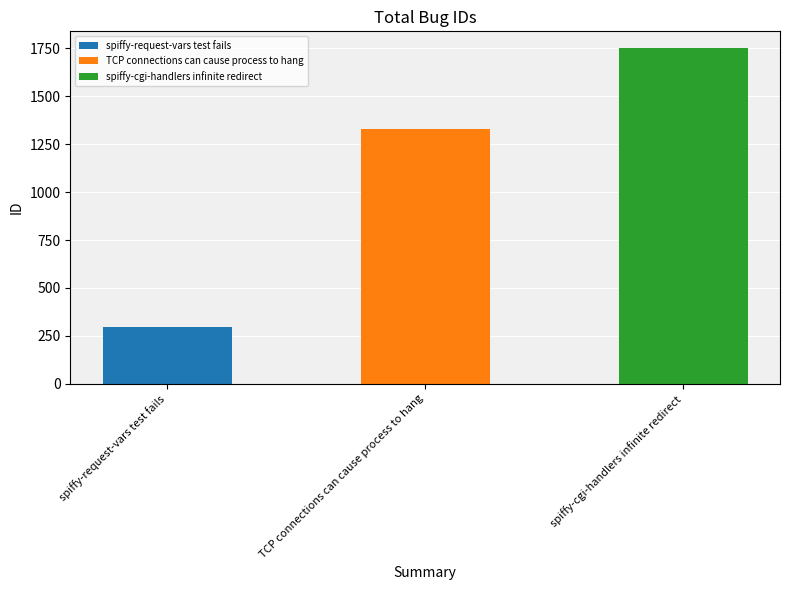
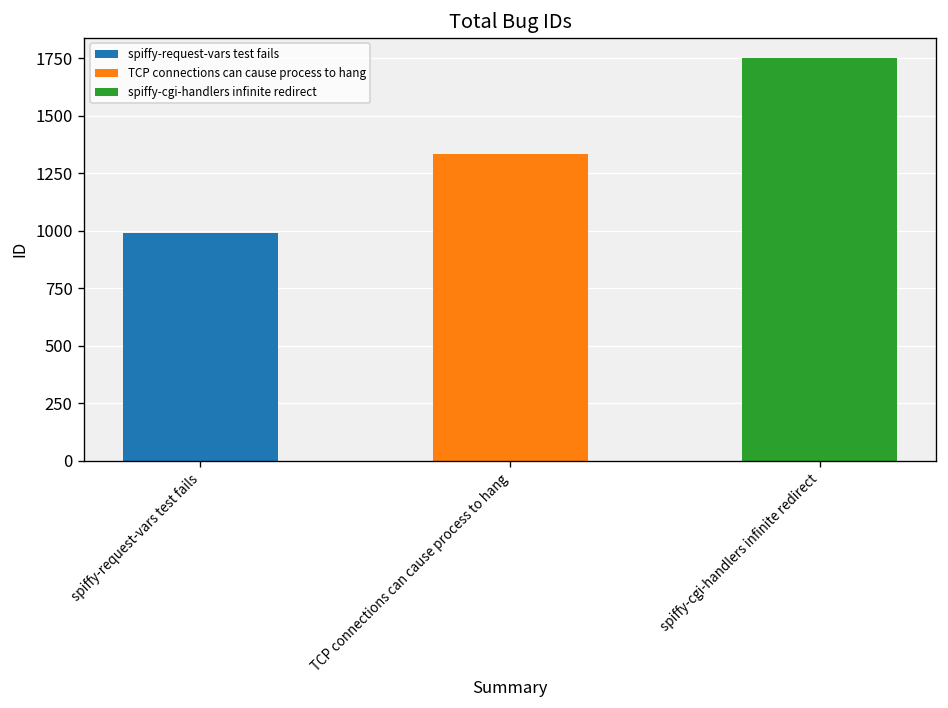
spiffy-request-vars test fails: 300 -> 990
